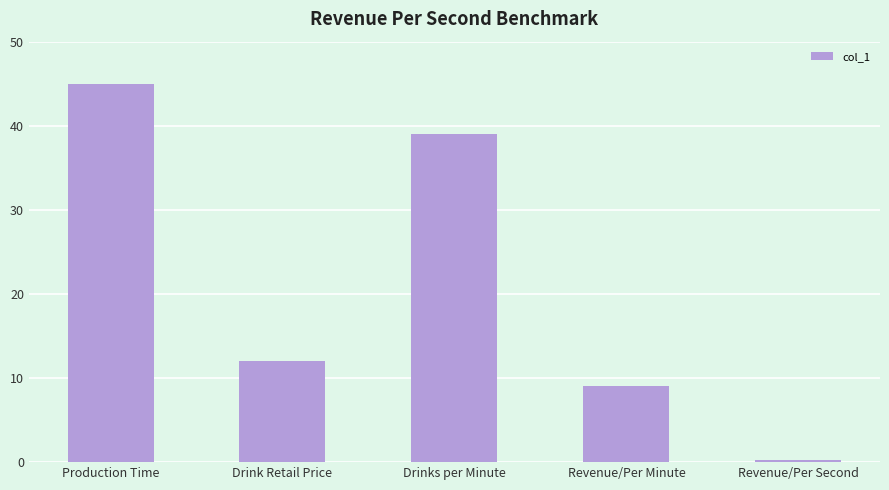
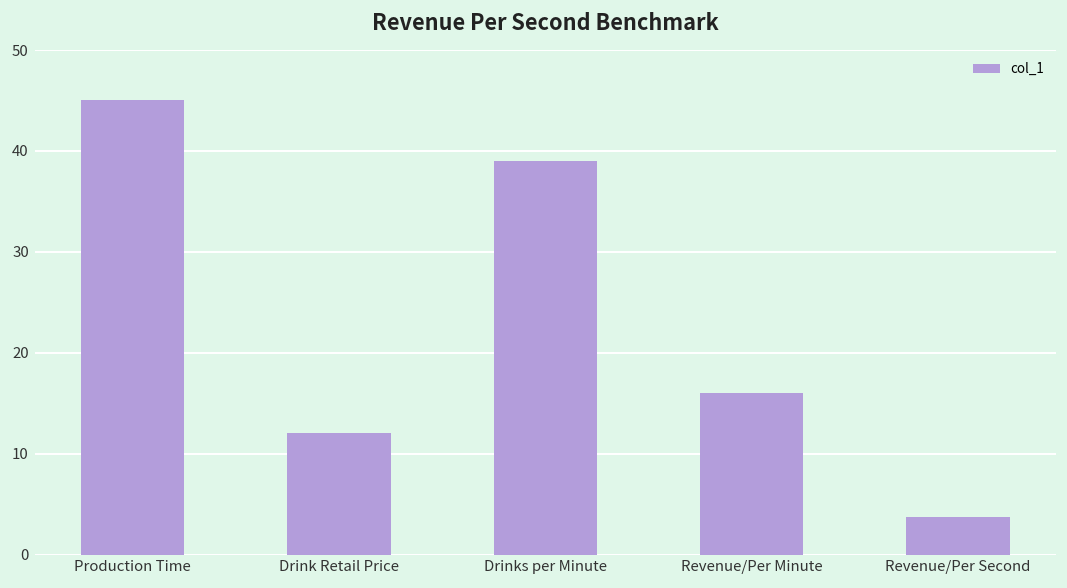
Revenue/Per Minute: 9 -> 16
Revenue/Per Second: 0 -> 4
